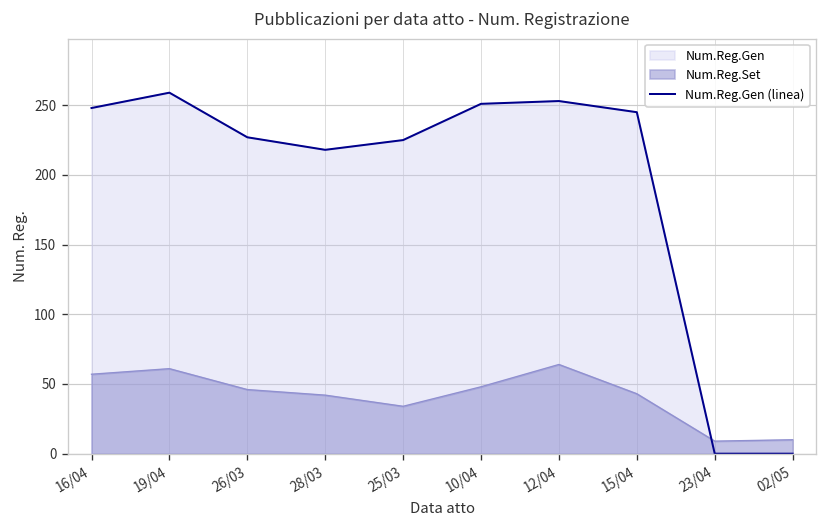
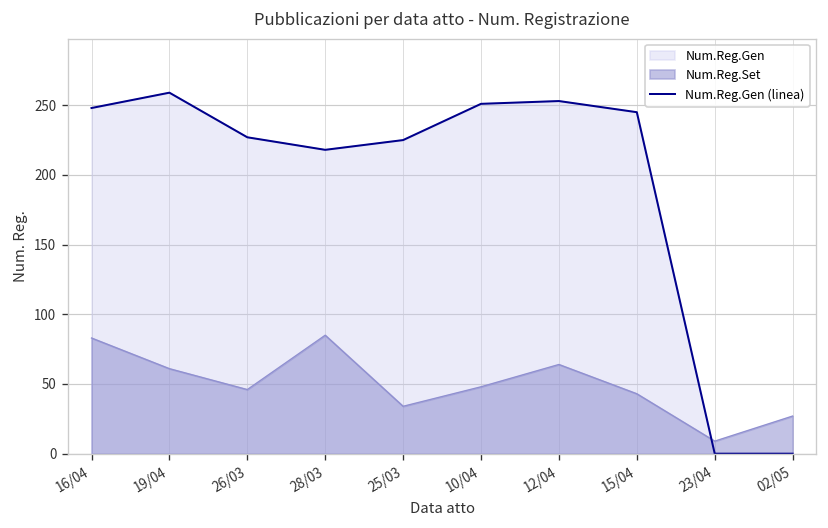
Num.Reg.Set, 16/04: 57 -> 83
Num.Reg.Set, 28/03: 42 -> 85
Num.Reg.Set, 02/05: 10 -> 27
